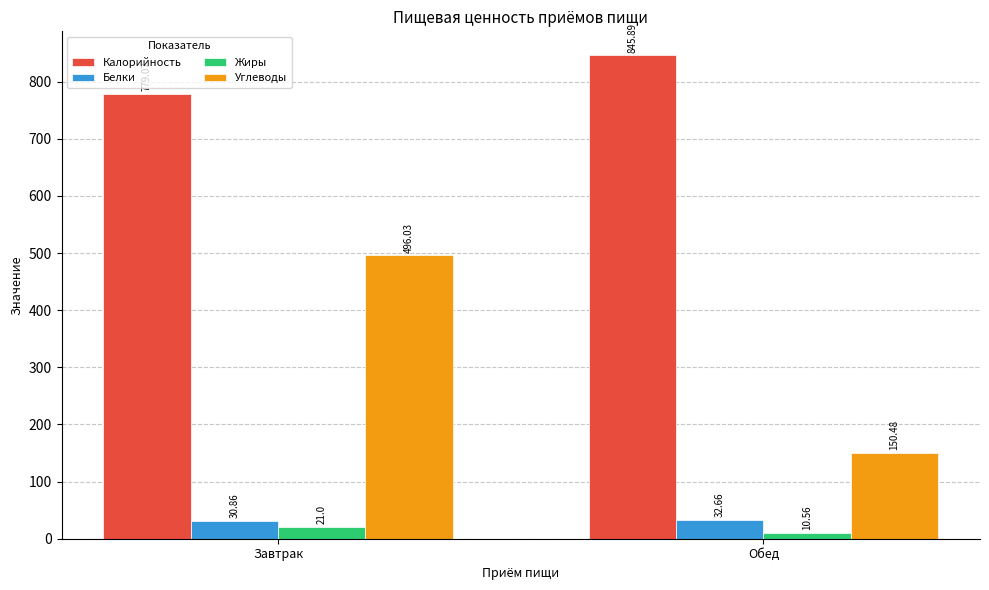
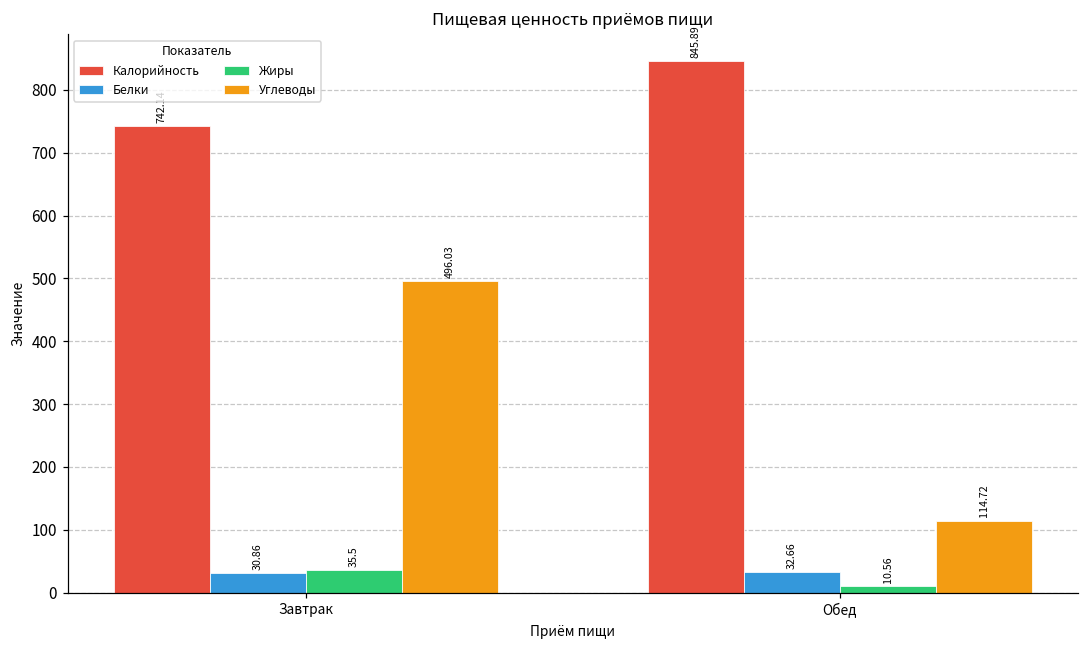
Калорийность, Завтрак: 780 -> 740
Жиры, Завтрак: 21.0 -> 35.5
Углеводы, Обед: 150.48 -> 114.72
